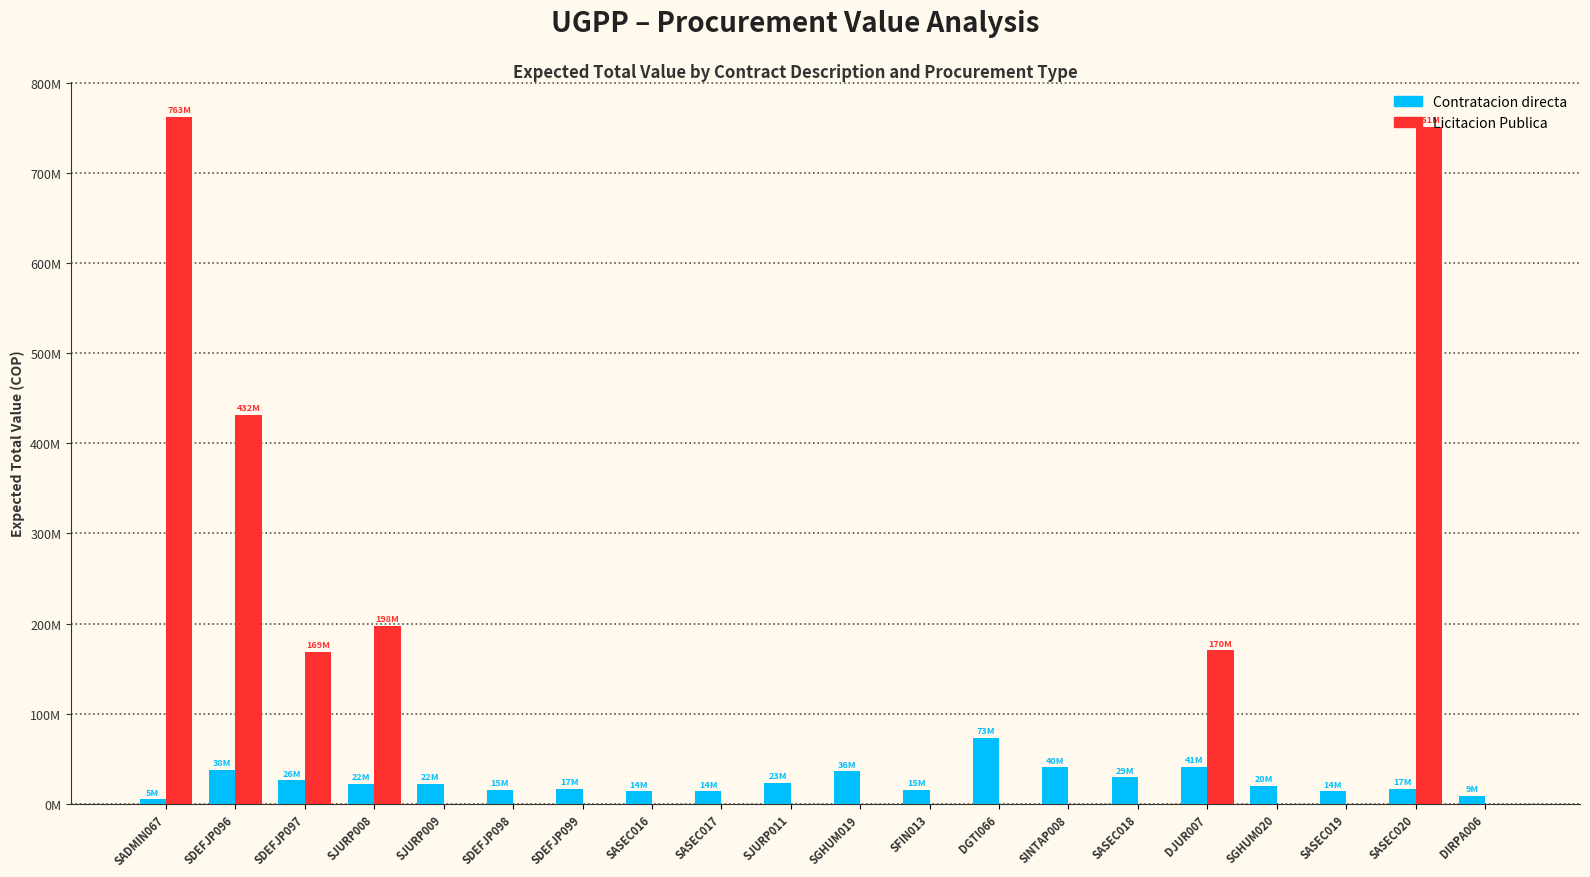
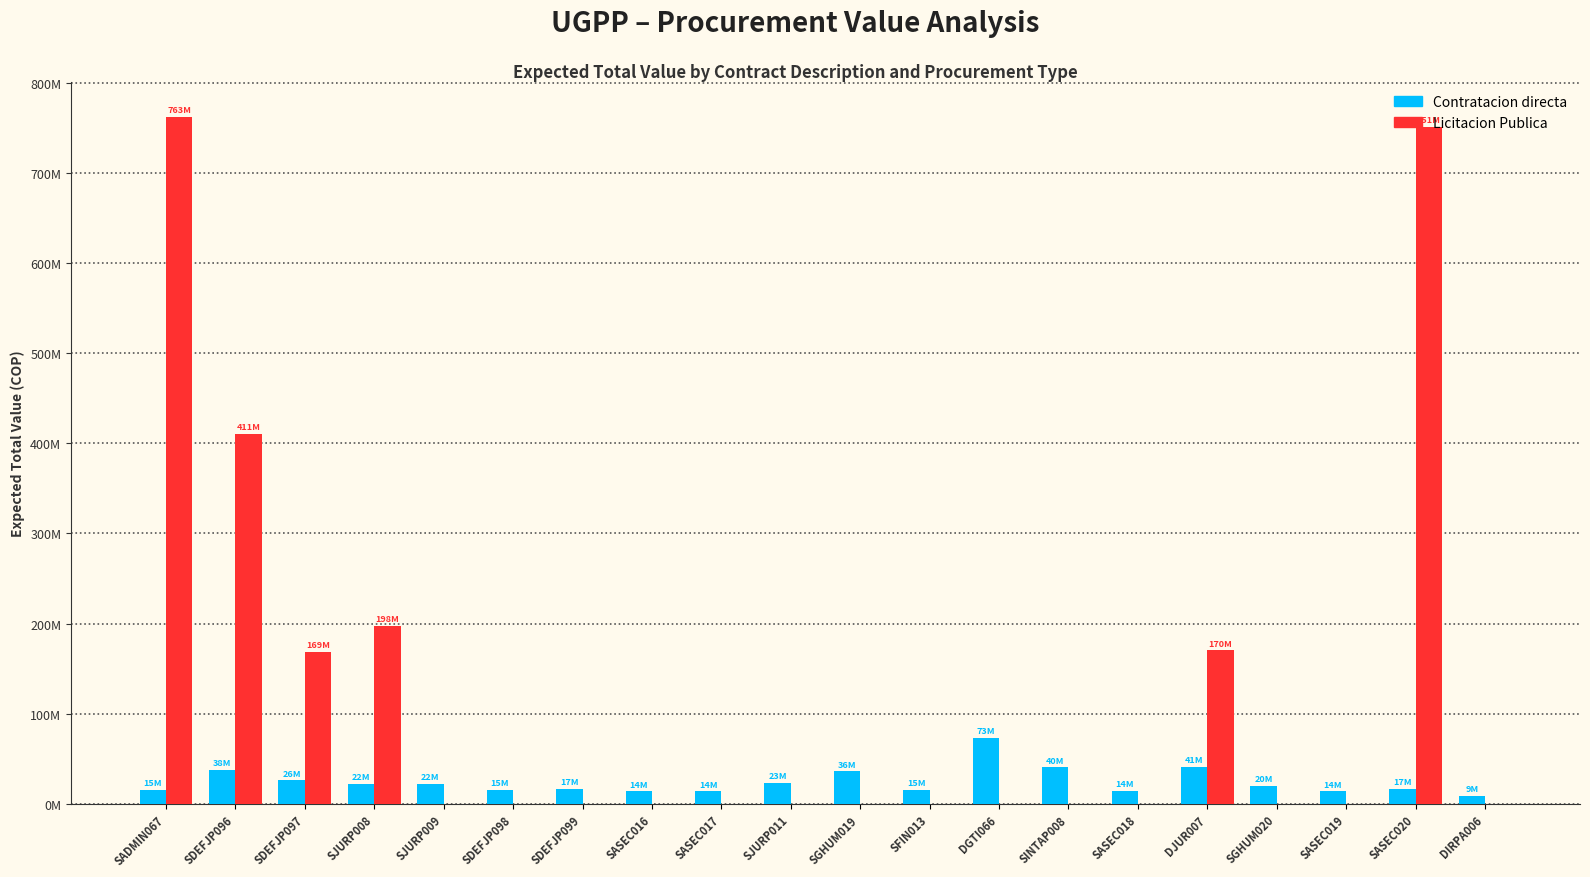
Contratacion directa, SADMIN067: 5M -> 15M
Licitacion Publica, SDEFJP096: 432M -> 411M
Contratacion directa, SASEC018: 29M -> 14M
